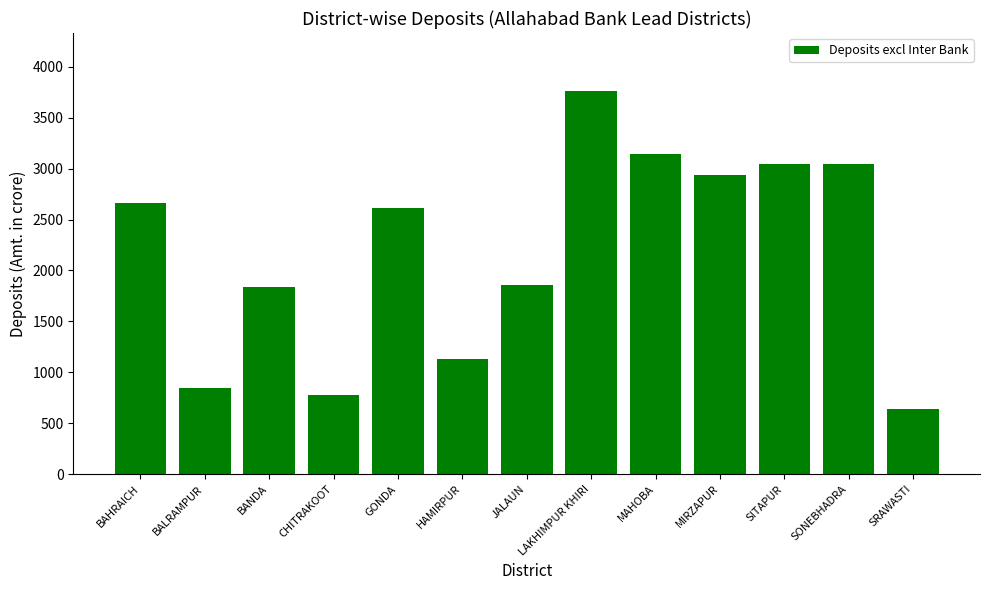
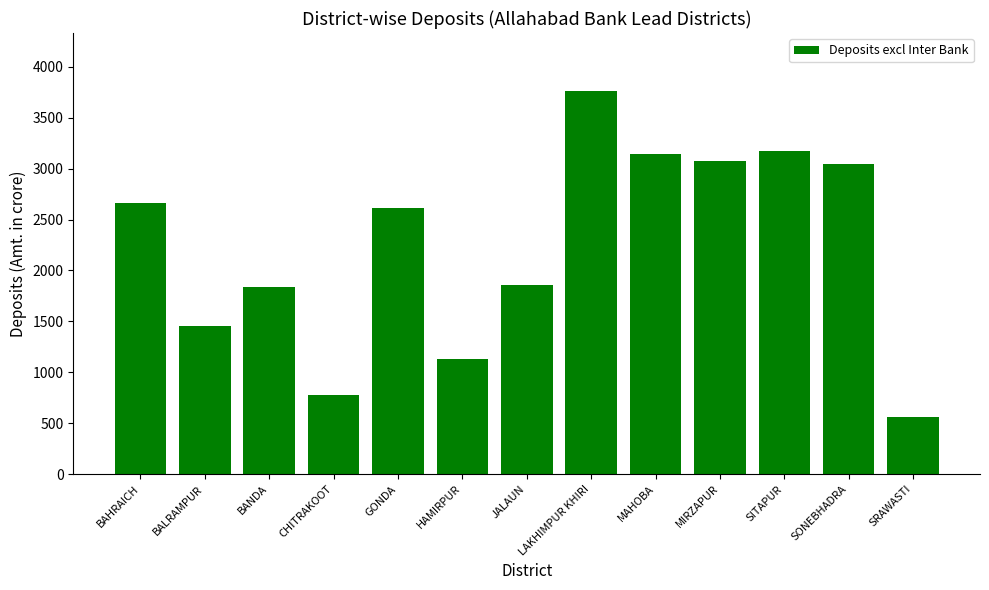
BALRAMPUR: 850 -> 1450
MIRZAPUR: 2930 -> 3080
SITAPUR: 3050 -> 3170
SRAWASTI: 640 -> 560
